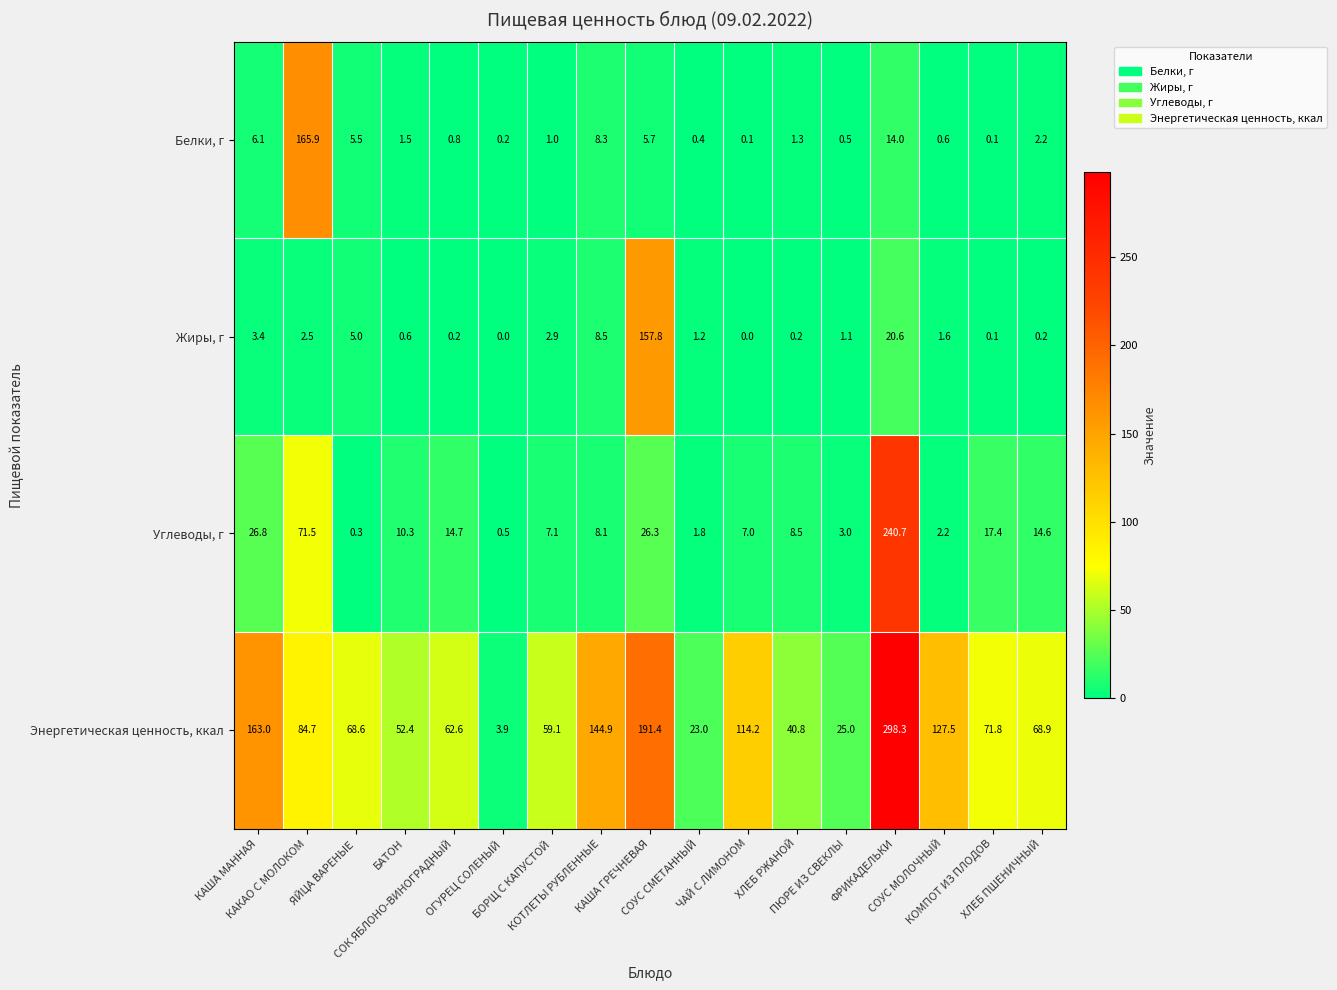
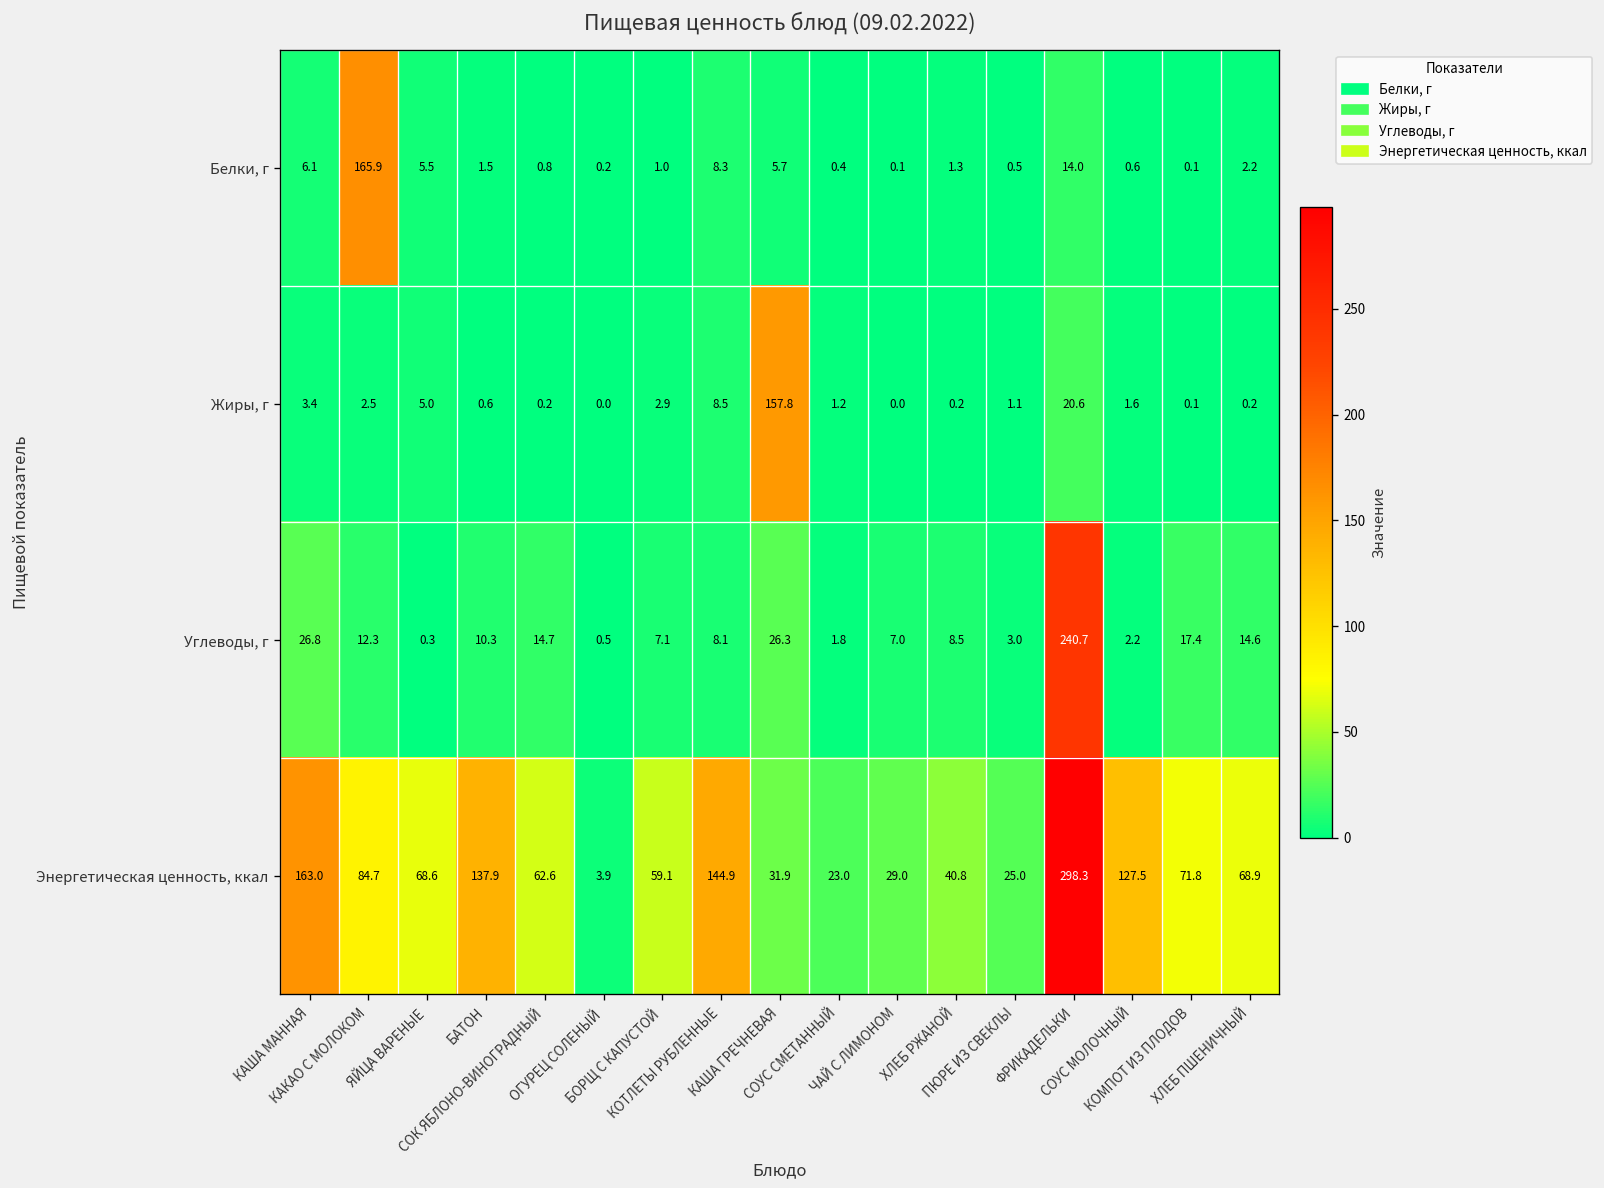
Углеводы, г, КАКАО С МОЛОКОМ: 71.5 -> 12.3
Энергетическая ценность, ккал, БАТОН: 52.4 -> 137.9
Энергетическая ценность, ккал, КАША ГРЕЧНЕВАЯ: 191.4 -> 31.9
Энергетическая ценность, ккал, ЧАЙ С ЛИМОНОМ: 114.2 -> 29.0
